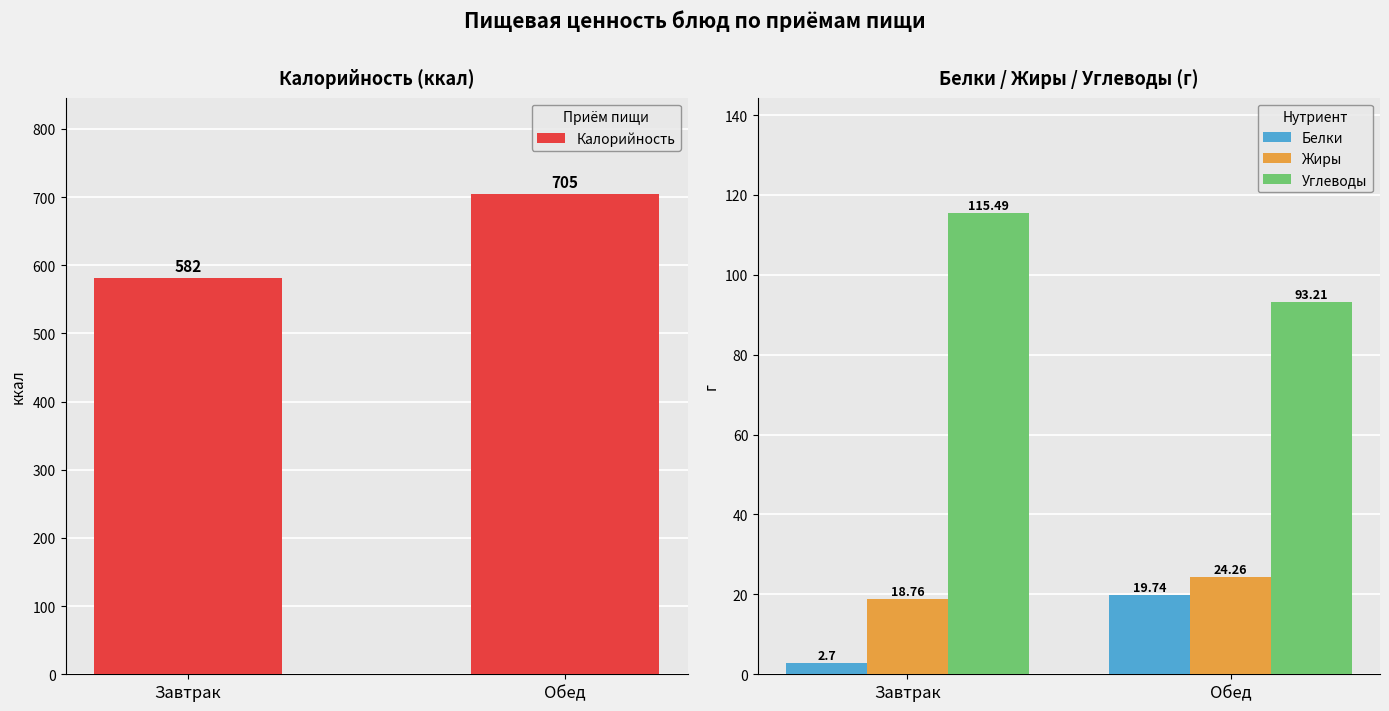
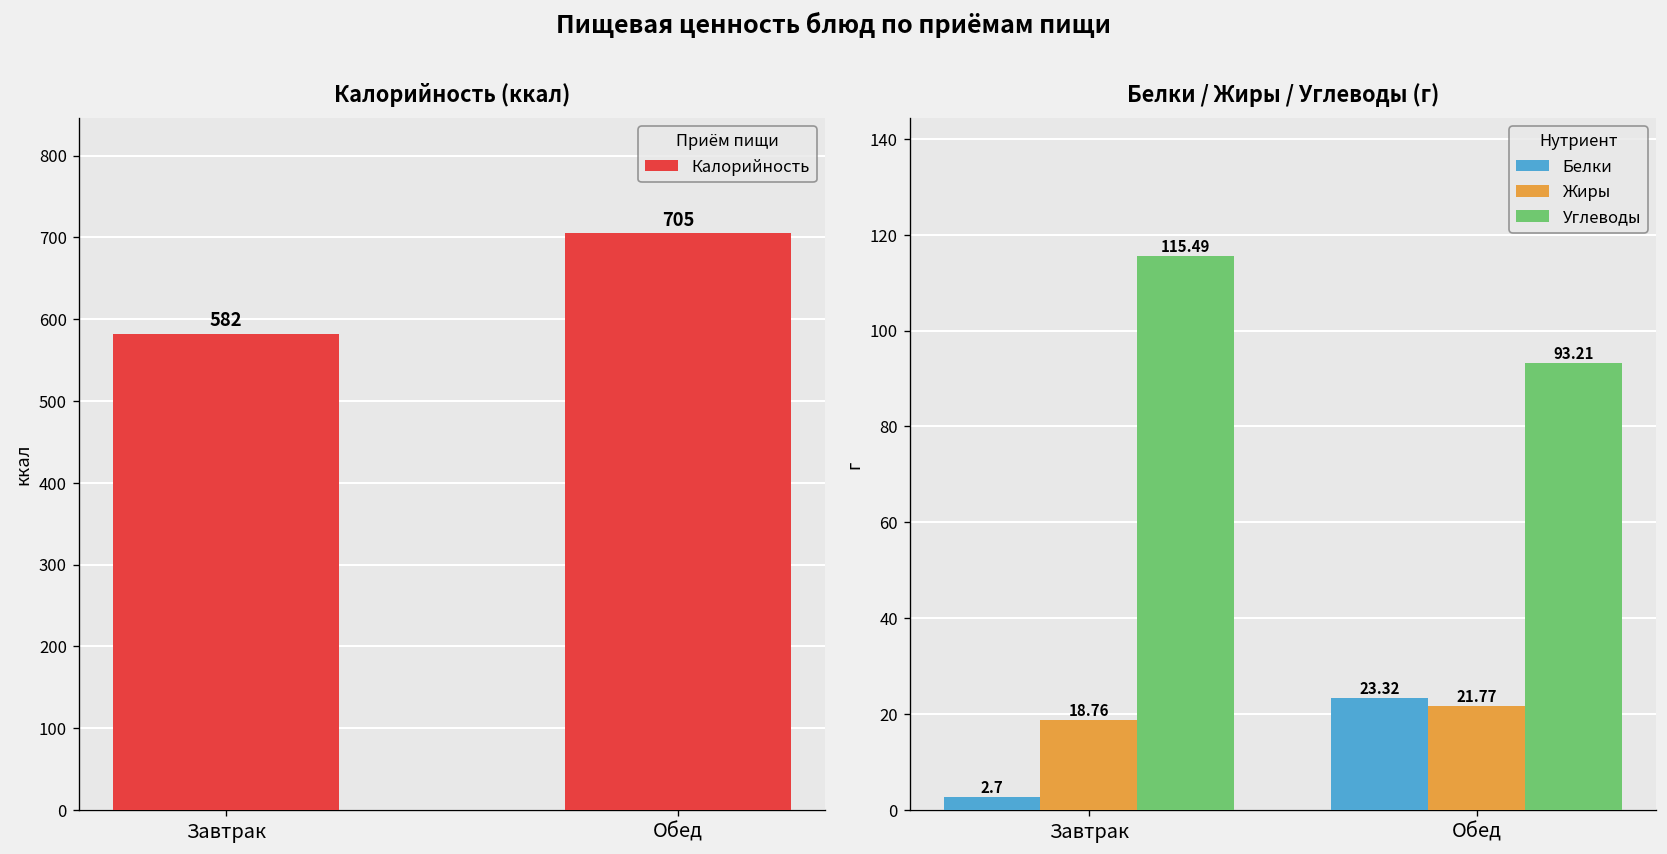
Белки / Жиры / Углеводы (г), Белки, Обед: 19.74 -> 23.32
Белки / Жиры / Углеводы (г), Жиры, Обед: 24.26 -> 21.77
